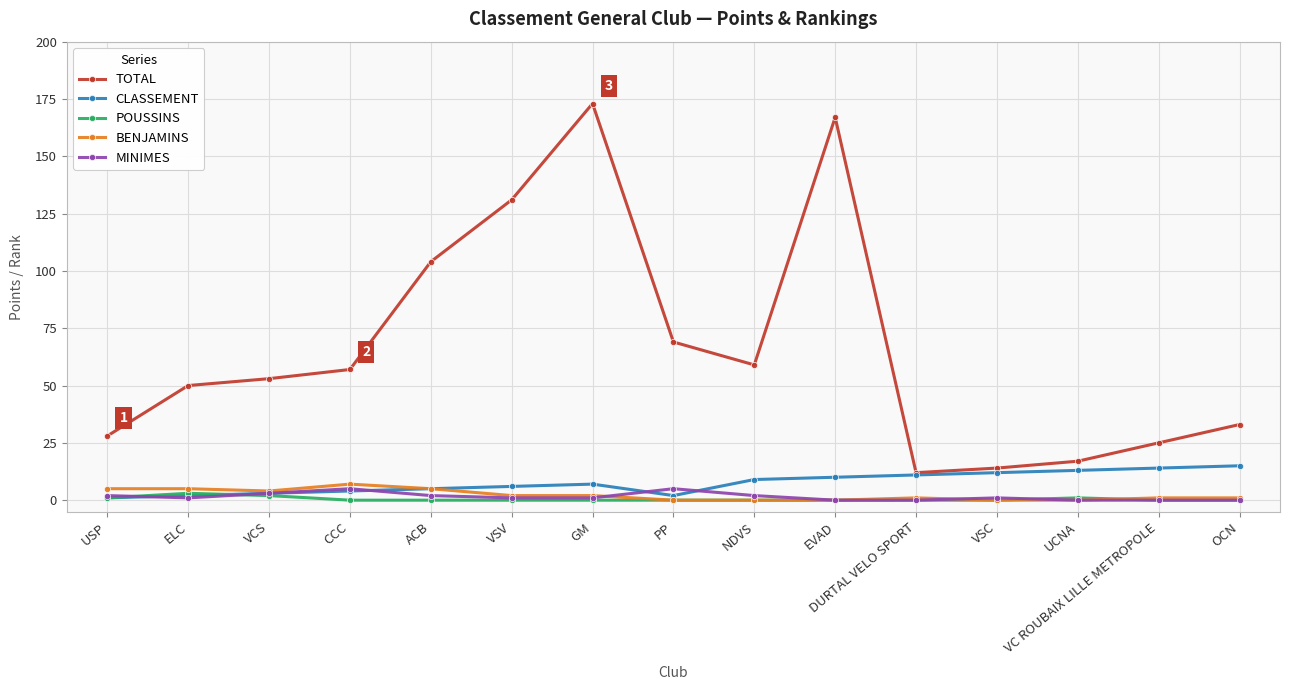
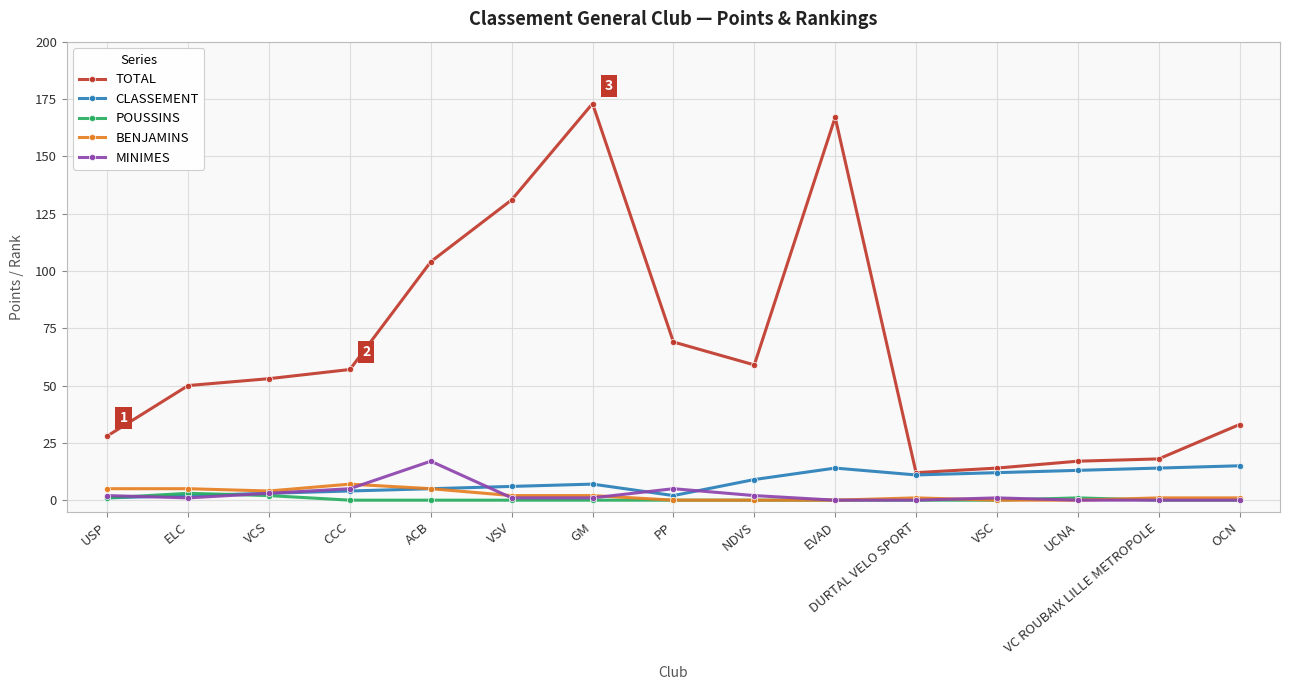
MINIMES, ACB: 2 -> 17
CLASSEMENT, EVAD: 10 -> 14
TOTAL, VC ROUBAIX LILLE METROPOLE: 25 -> 18
